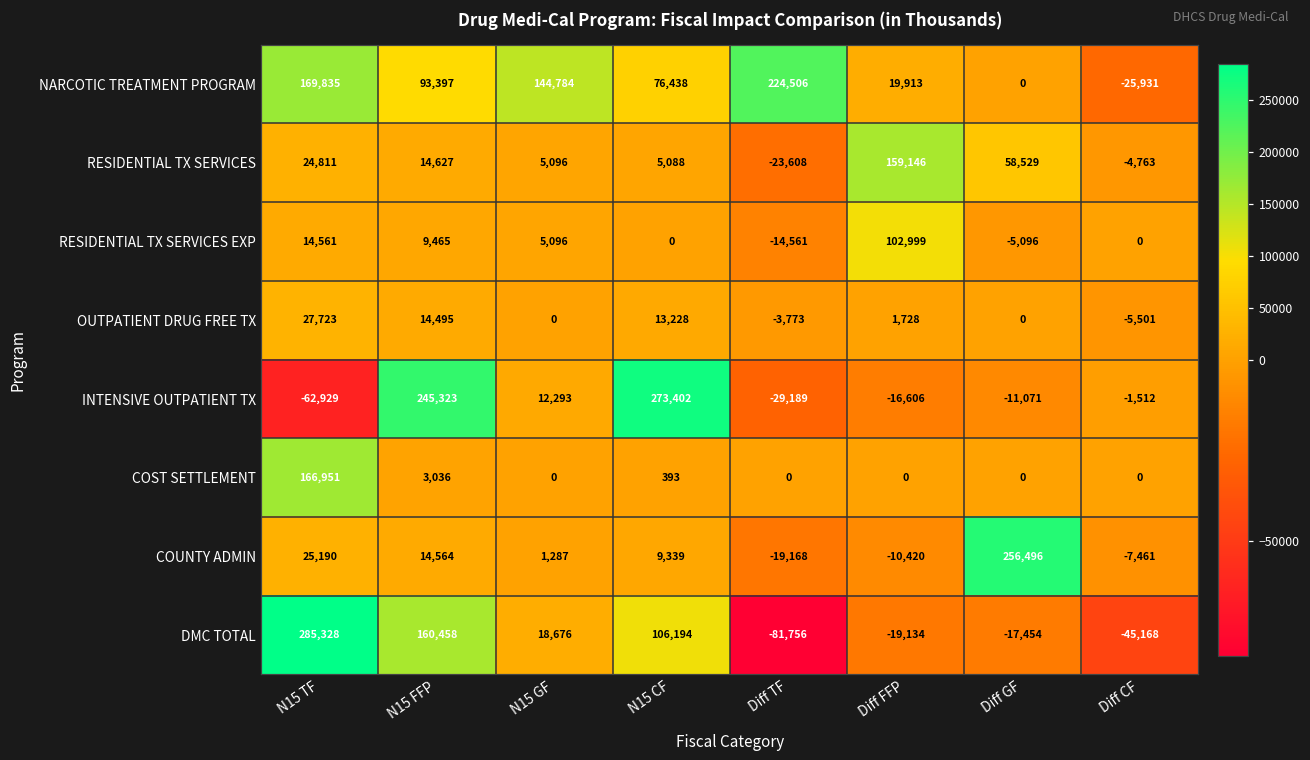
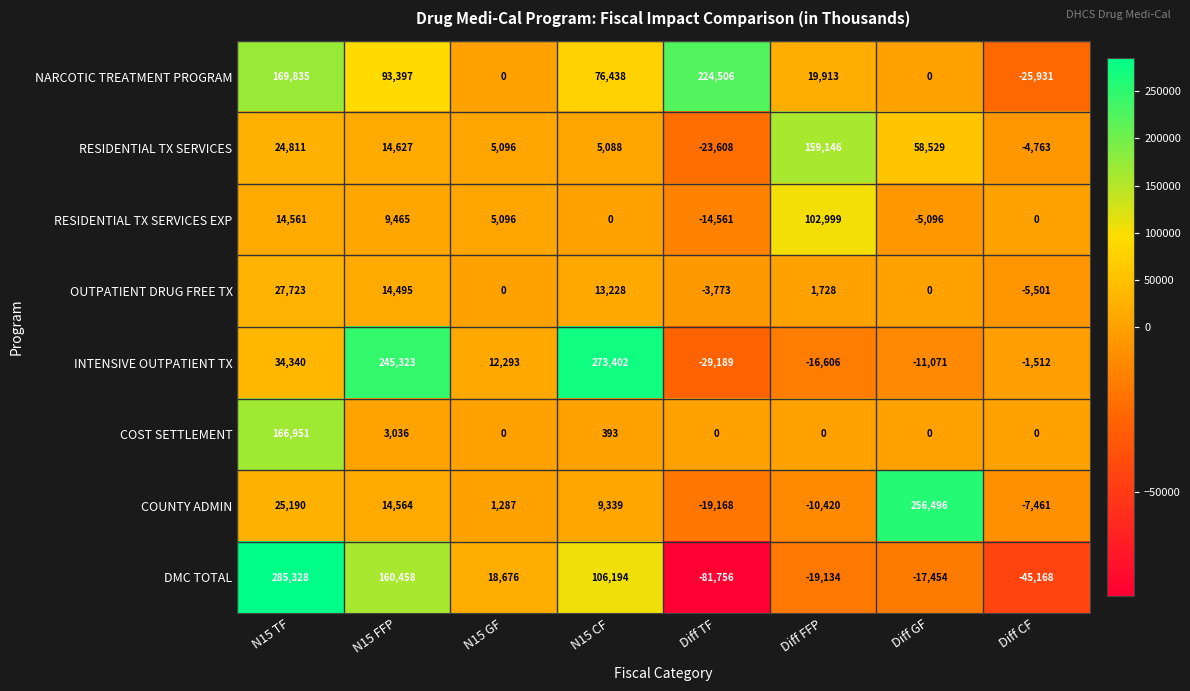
NARCOTIC TREATMENT PROGRAM, N15 GF: 144,784 -> 0
INTENSIVE OUTPATIENT TX, N15 TF: -62,929 -> 34,340
